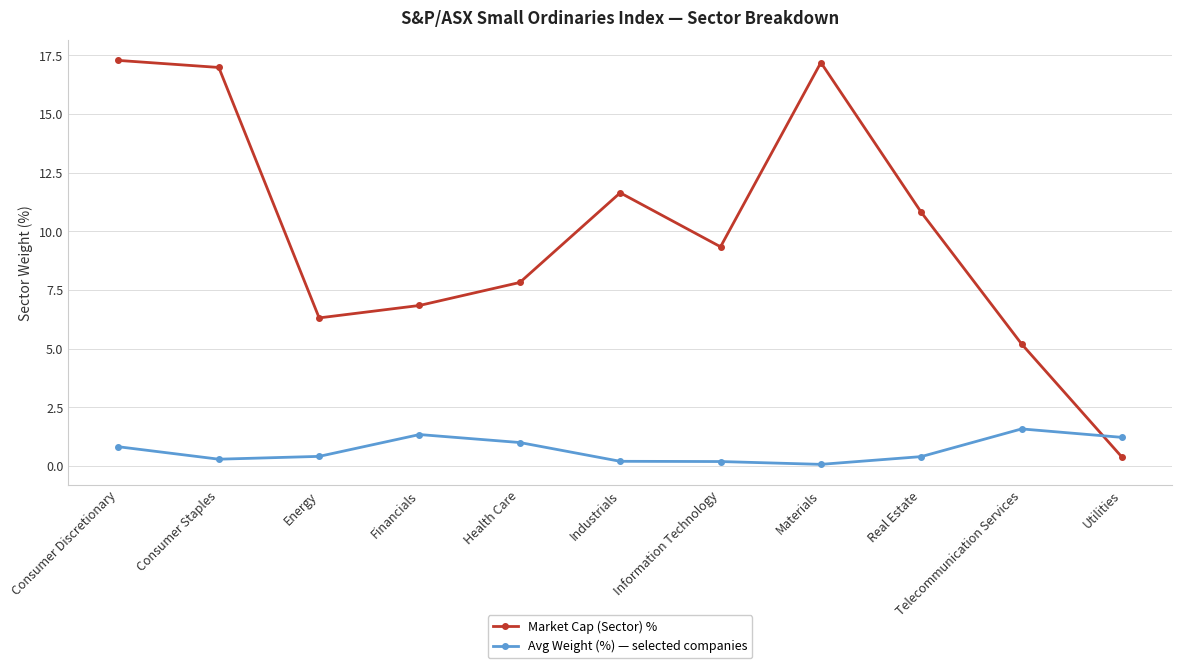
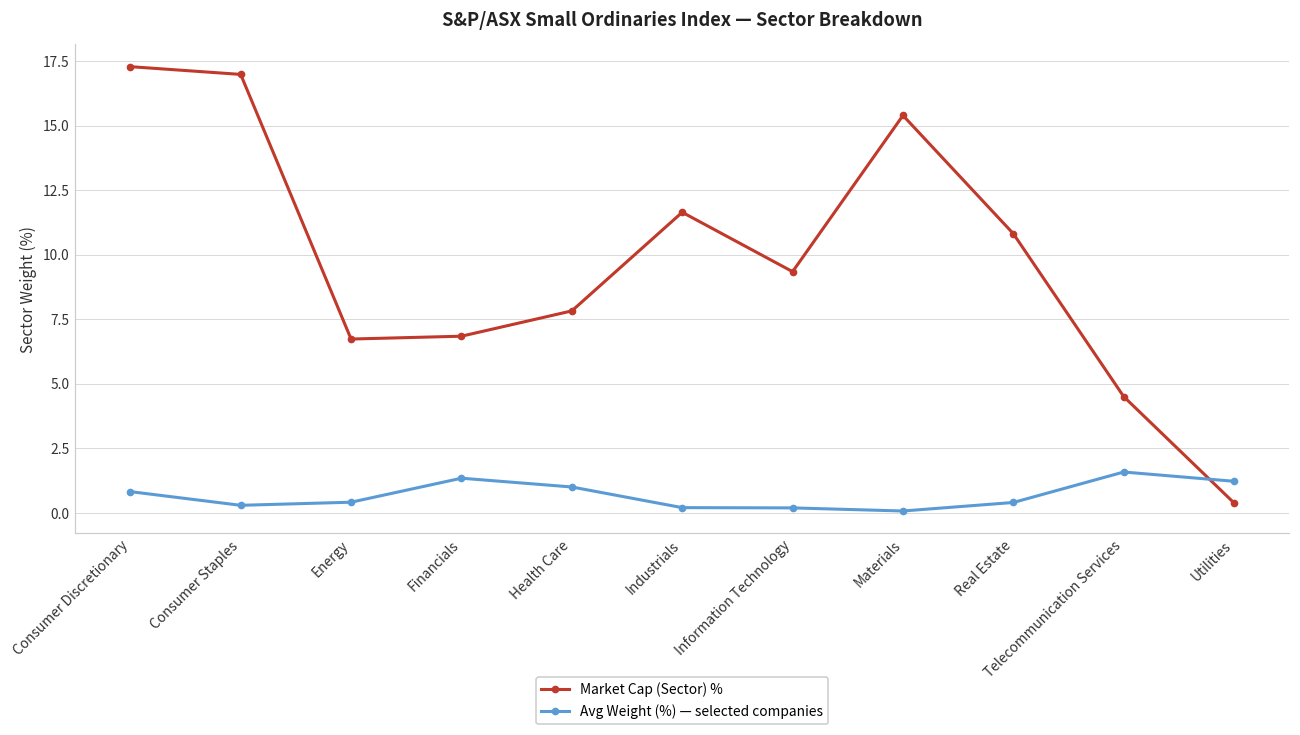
Market Cap (Sector) %, Energy: 6.3 -> 6.7
Market Cap (Sector) %, Materials: 17.2 -> 15.4
Market Cap (Sector) %, Telecommunication Services: 5.2 -> 4.5
